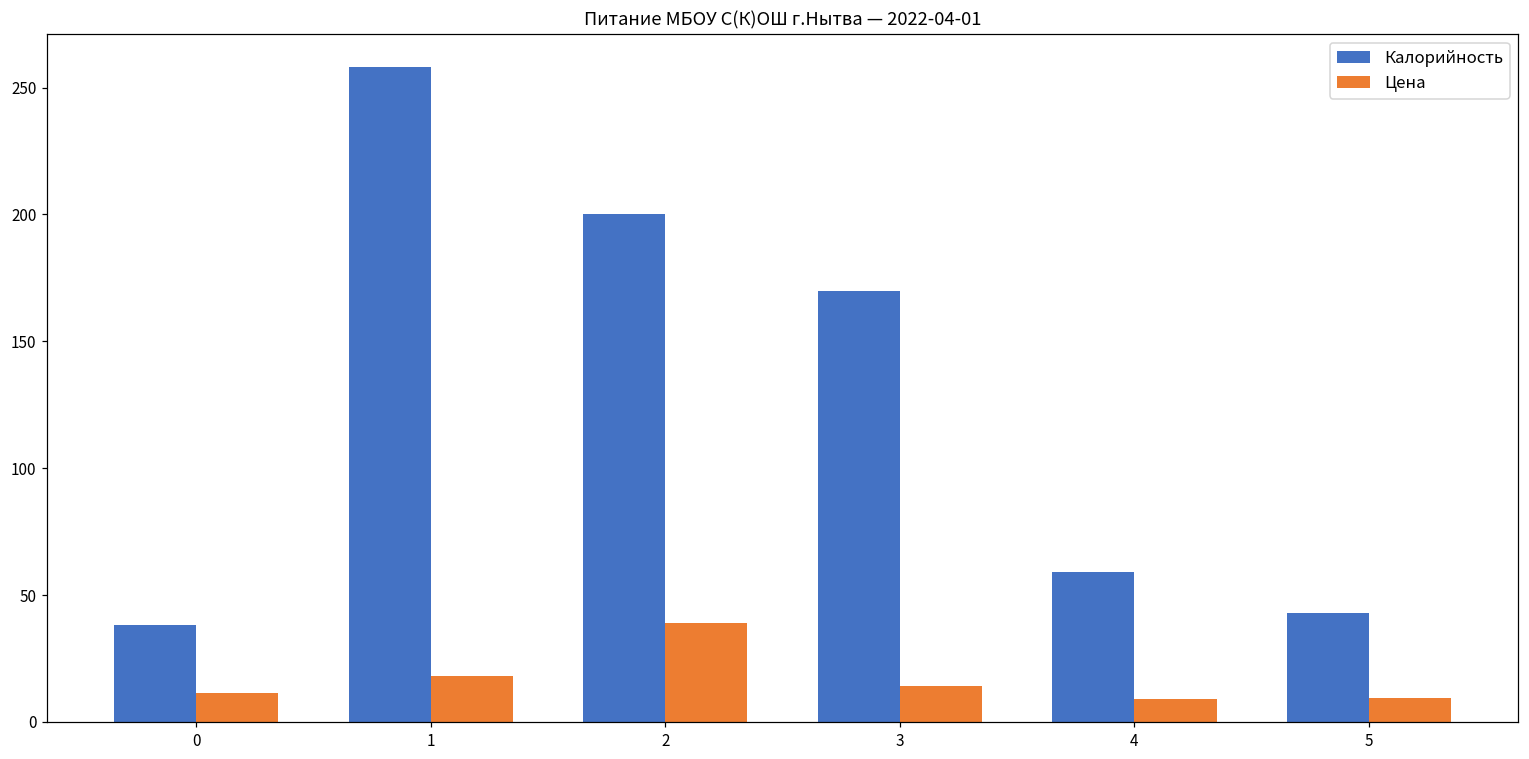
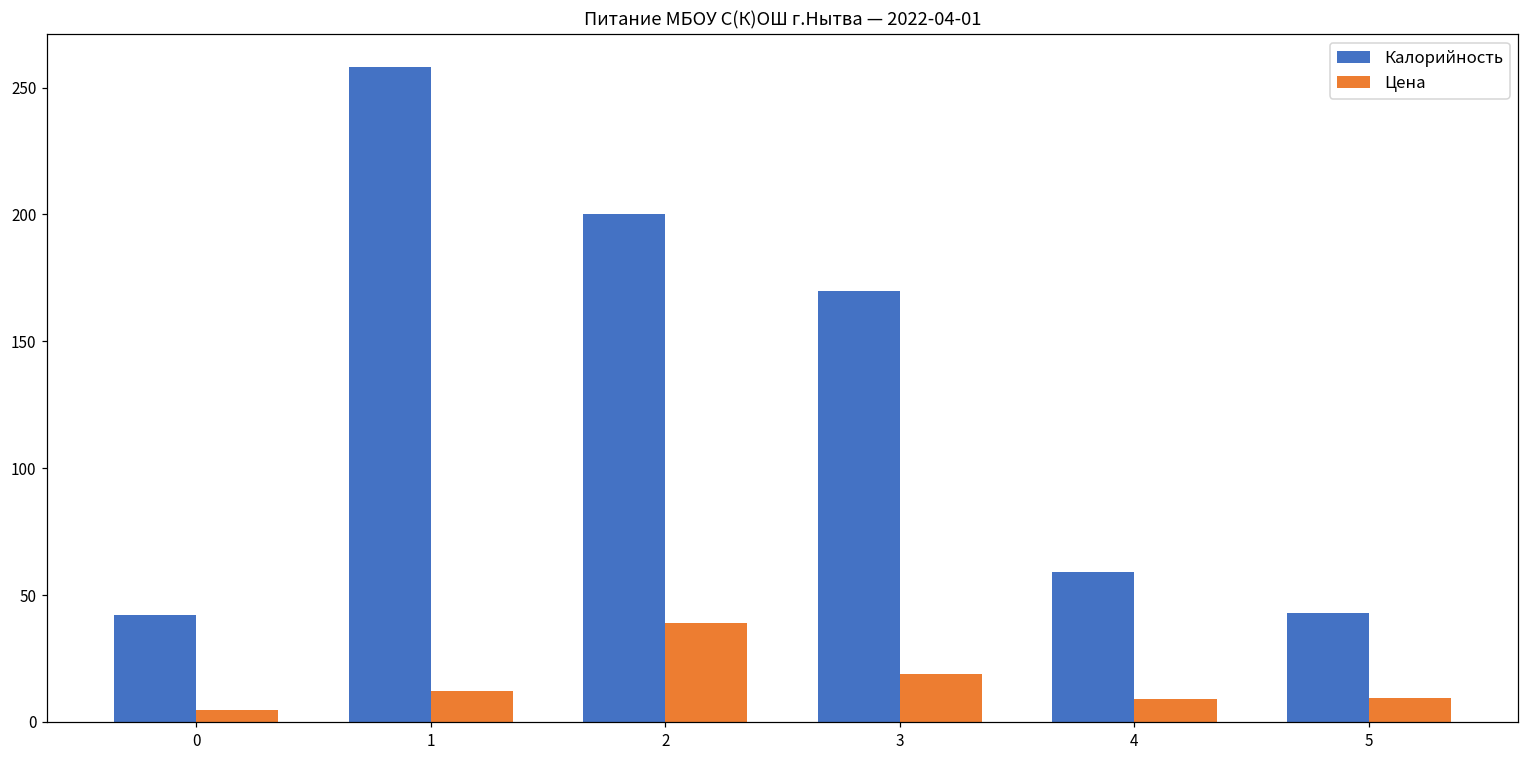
Калорийность, 0: 38 -> 42
Цена, 0: 11 -> 5
Цена, 1: 18 -> 12
Цена, 3: 14 -> 19
